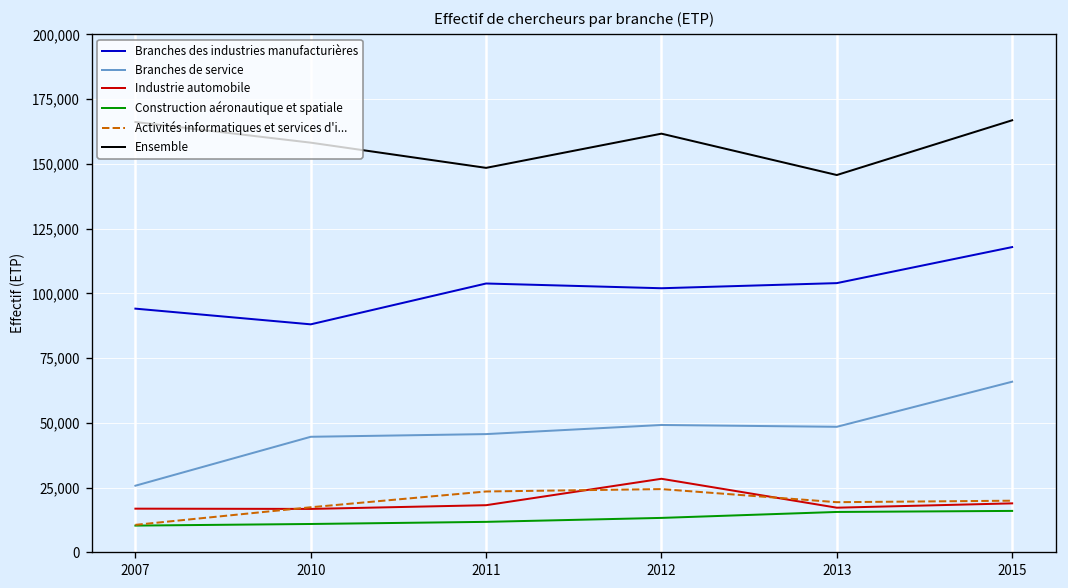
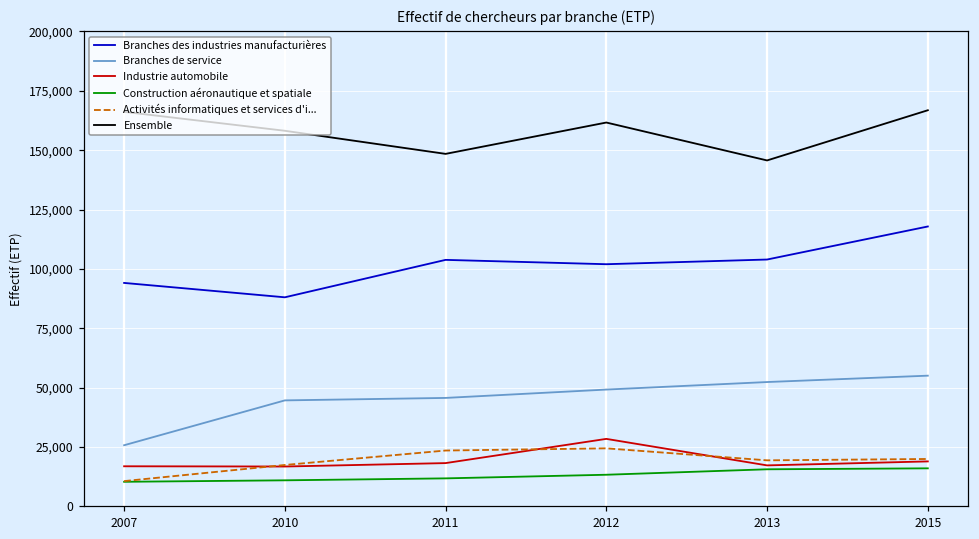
Branches de service, 2013: 48,000 -> 52,000
Branches de service, 2015: 66,000 -> 55,000
